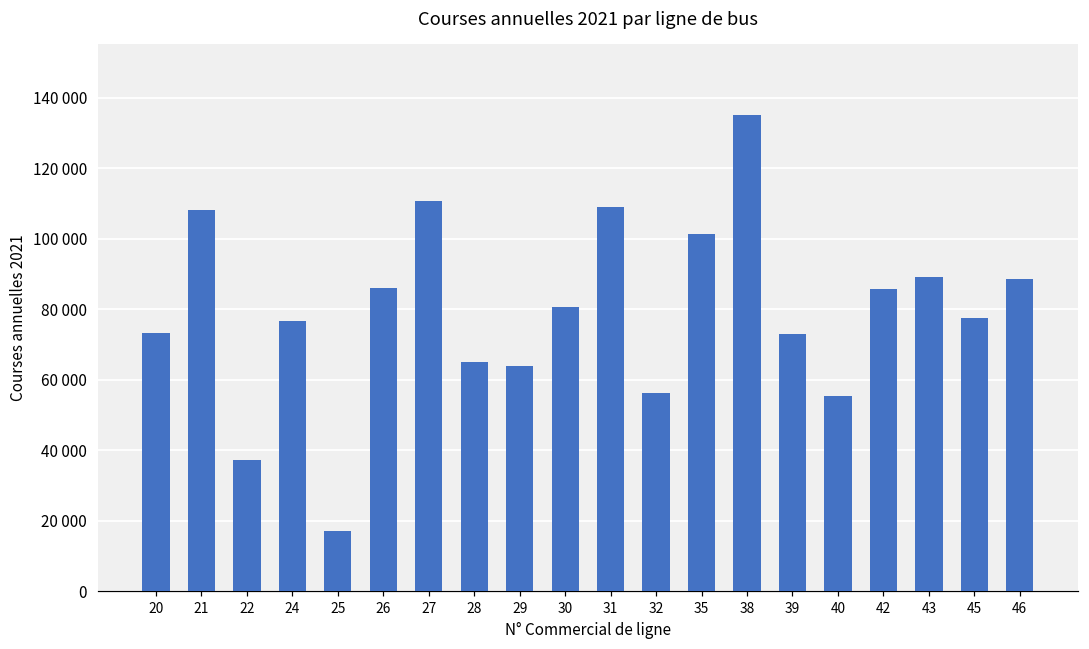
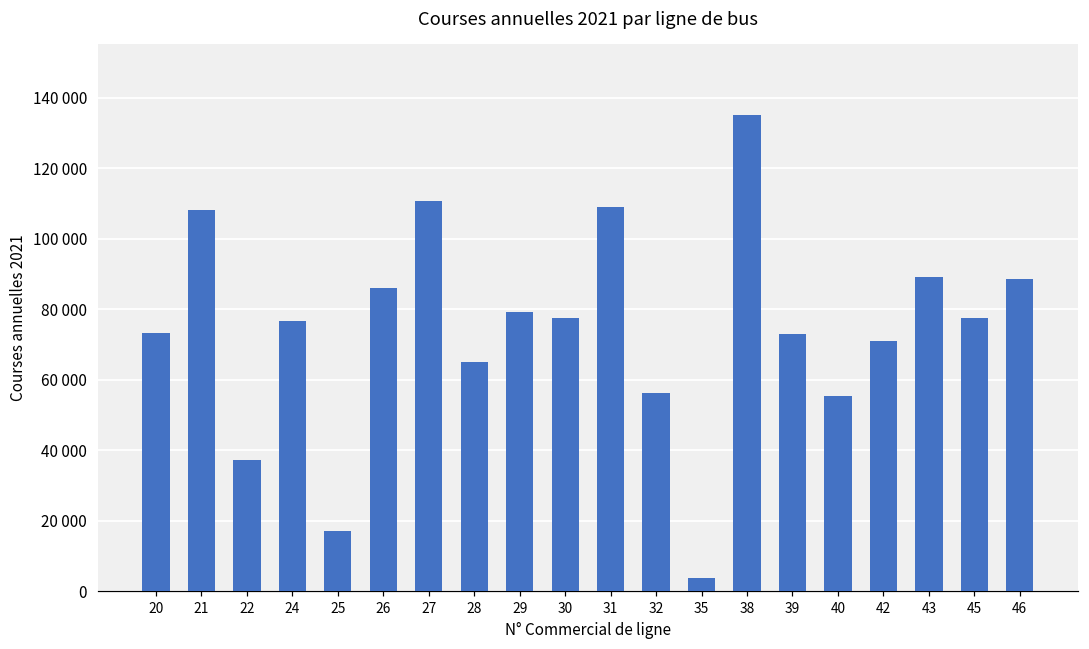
29: 64000 -> 79000
30: 81000 -> 78000
35: 101000 -> 4000
42: 86000 -> 71000
